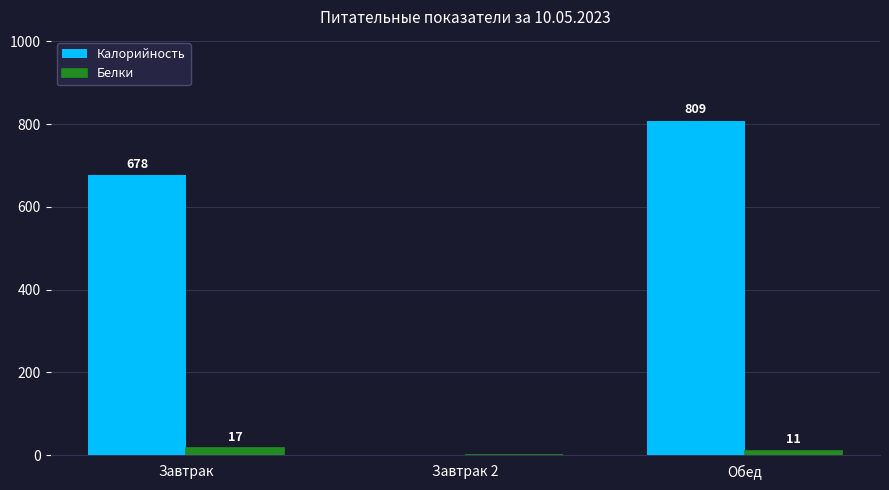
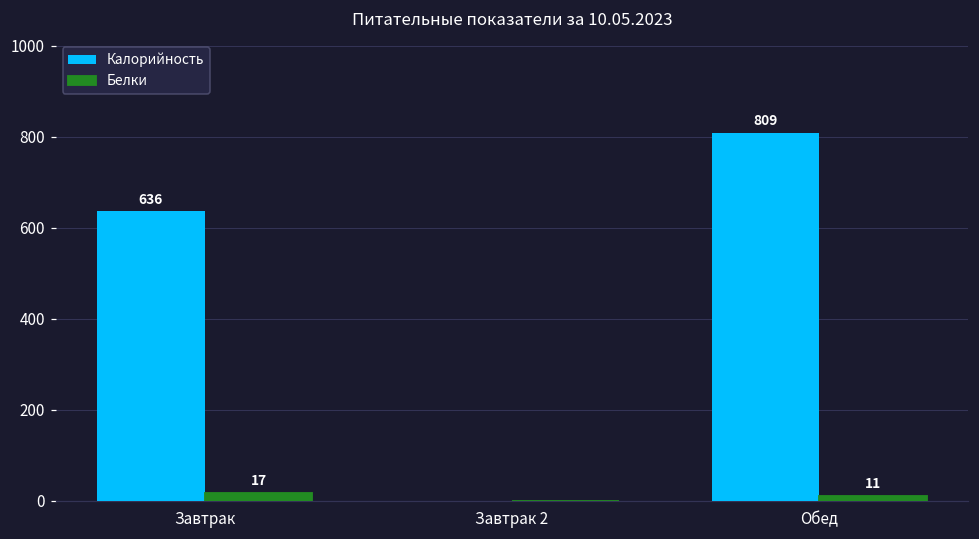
Калорийность, Завтрак: 678 -> 636
